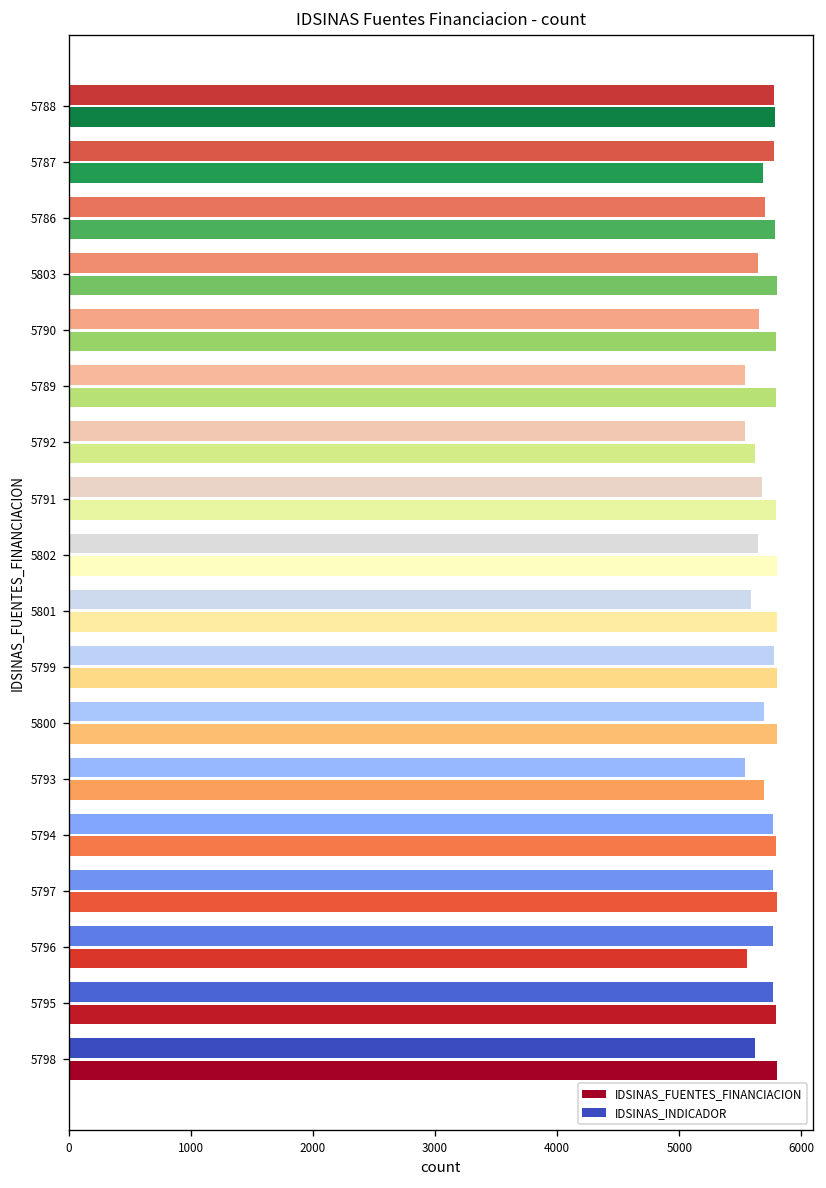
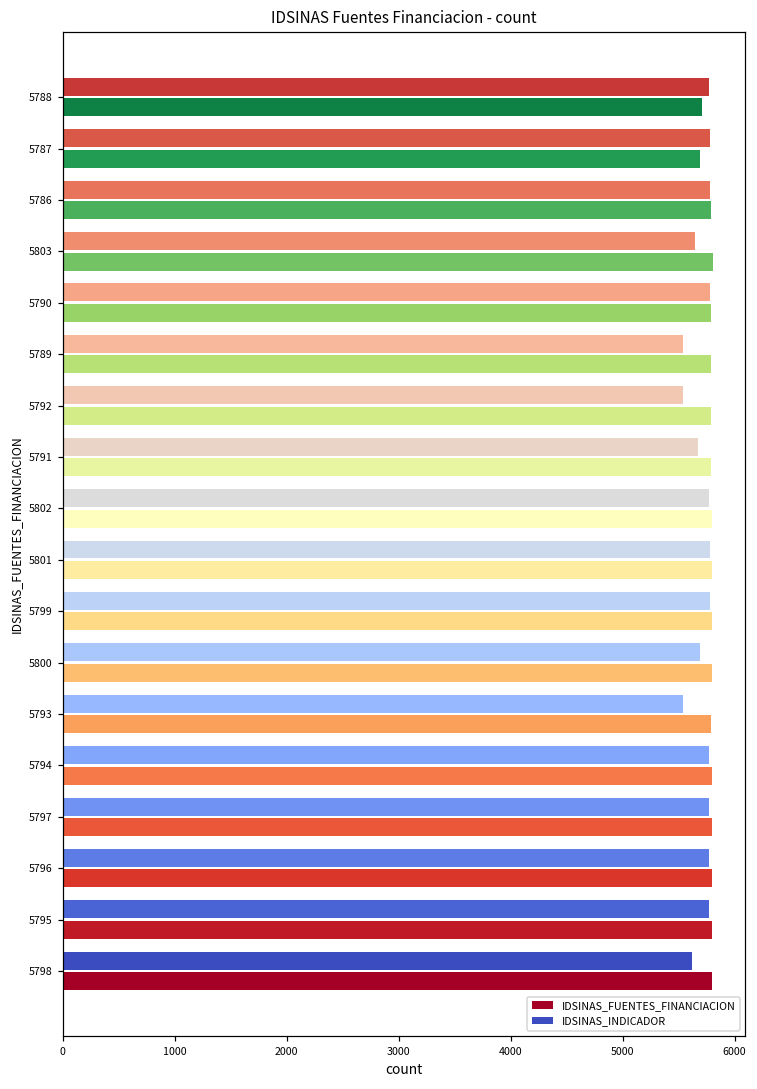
IDSINAS_FUENTES_FINANCIACION, 5788: 5790 -> 5710
IDSINAS_INDICADOR, 5786: 5700 -> 5780
IDSINAS_INDICADOR, 5790: 5660 -> 5780
IDSINAS_FUENTES_FINANCIACION, 5792: 5620 -> 5790
IDSINAS_INDICADOR, 5802: 5650 -> 5770
IDSINAS_INDICADOR, 5801: 5590 -> 5780
IDSINAS_FUENTES_FINANCIACION, 5793: 5690 -> 5790
IDSINAS_FUENTES_FINANCIACION, 5796: 5550 -> 5800
